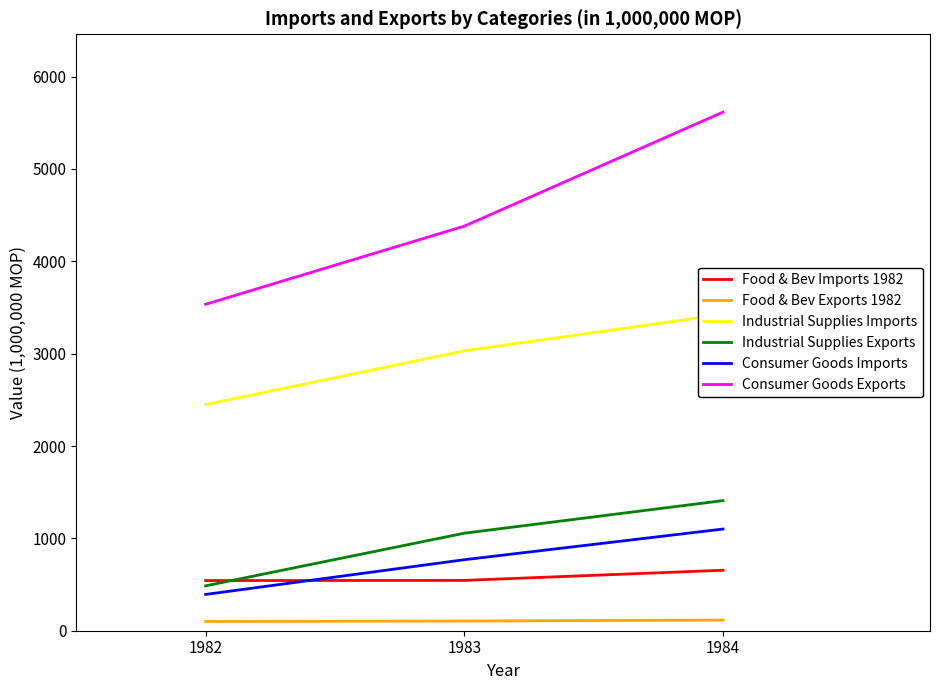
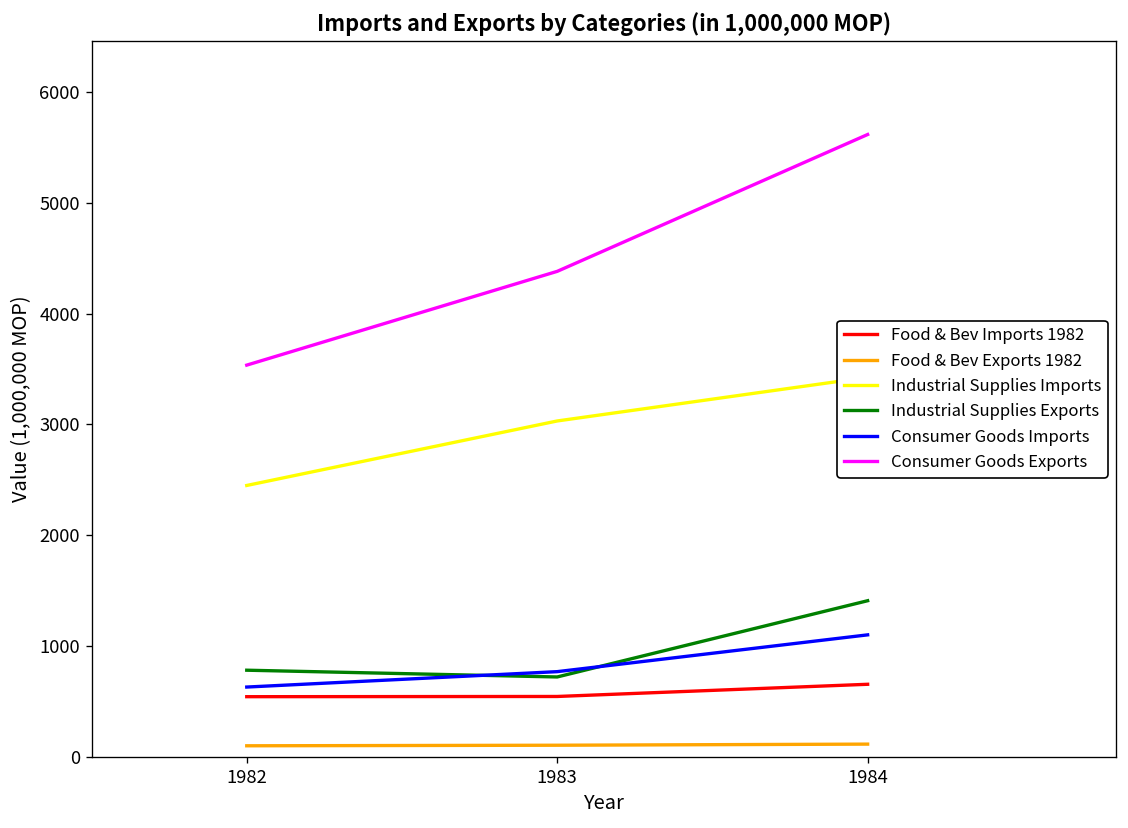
Industrial Supplies Exports, 1982: 500 -> 800
Consumer Goods Imports, 1982: 400 -> 600
Industrial Supplies Exports, 1983: 1100 -> 700
